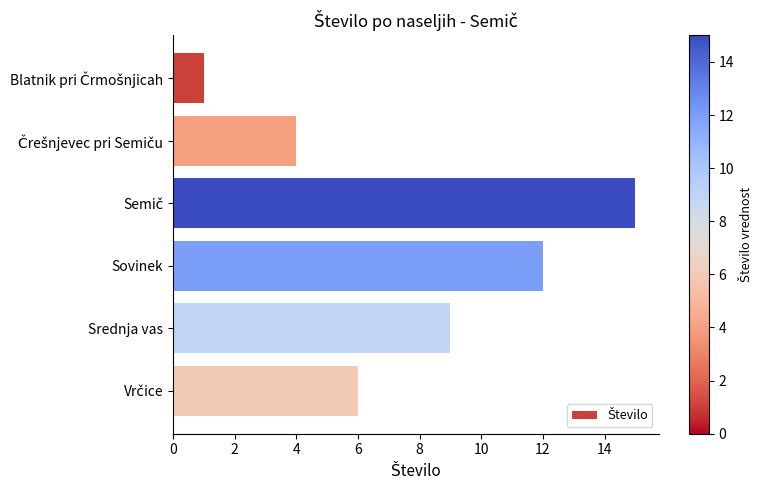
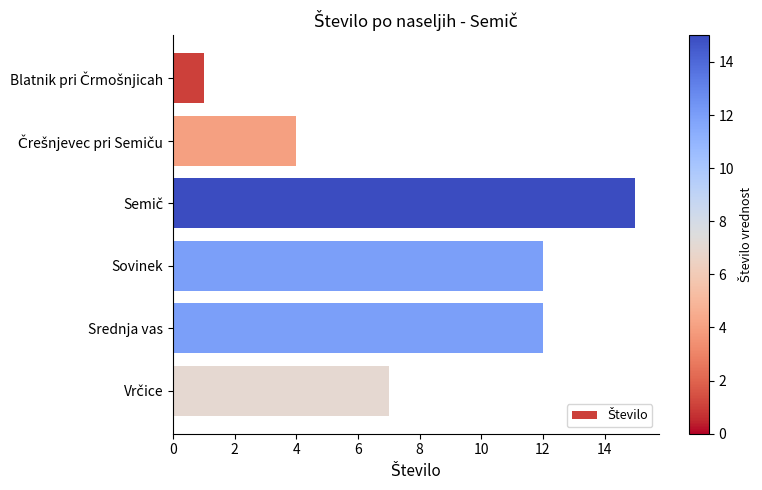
Srednja vas: 9 -> 12
Vrčice: 6 -> 7
